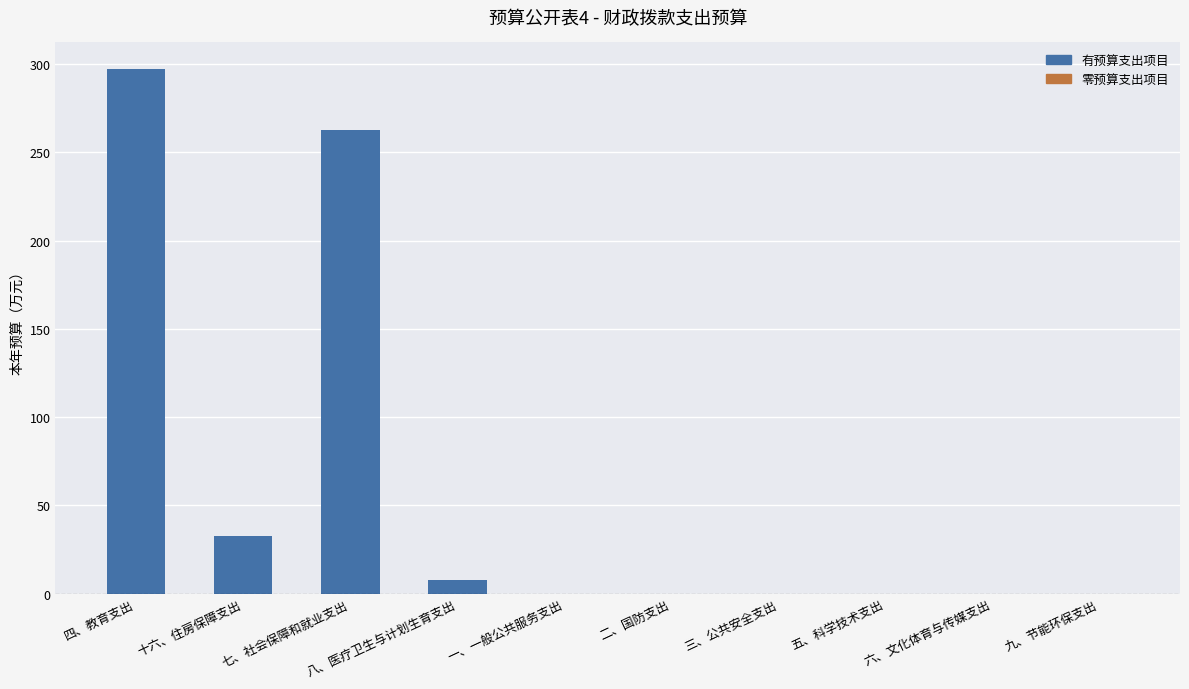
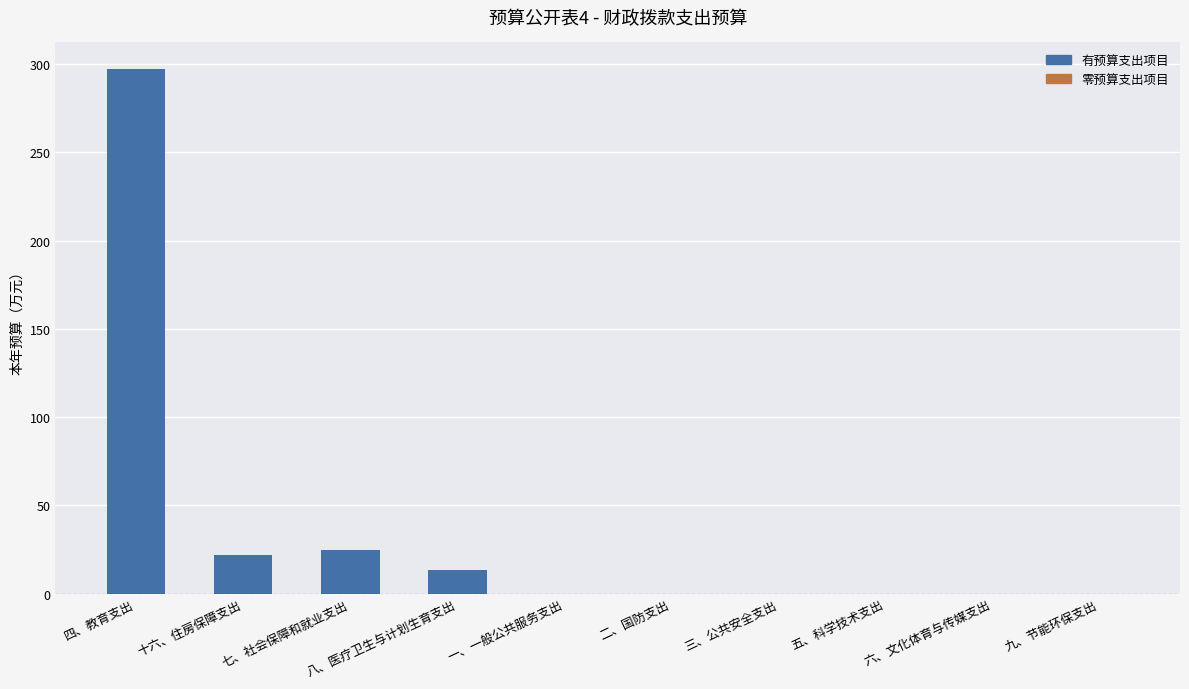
十六、住房保障支出: 33 -> 22
七、社会保障和就业支出: 263 -> 25
八、医疗卫生与计划生育支出: 8 -> 14
